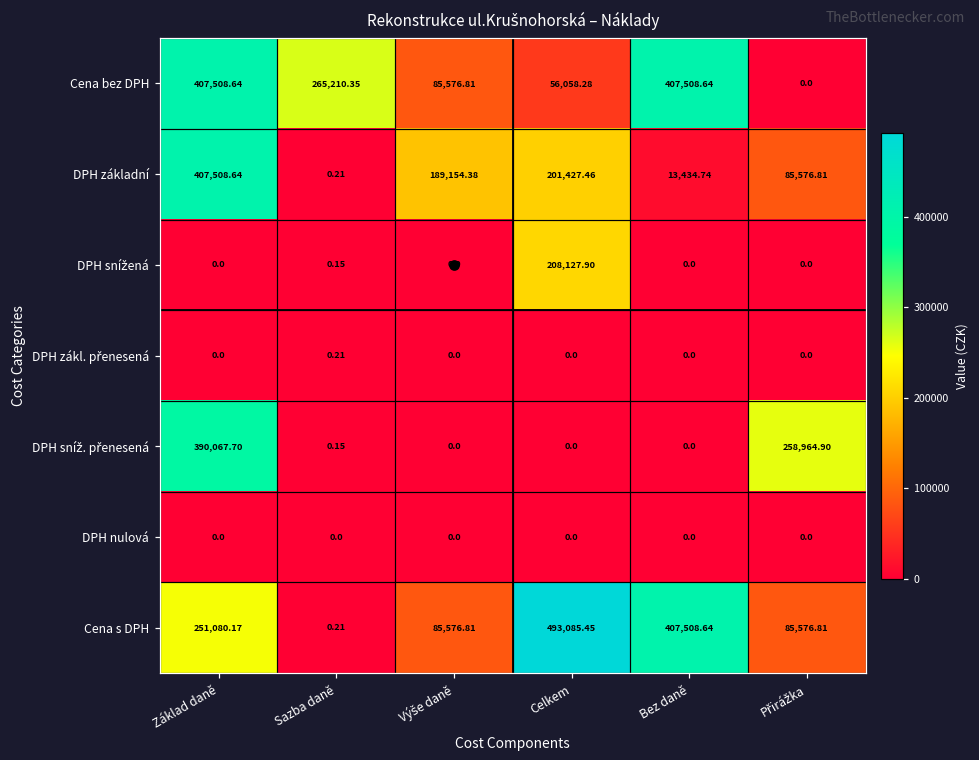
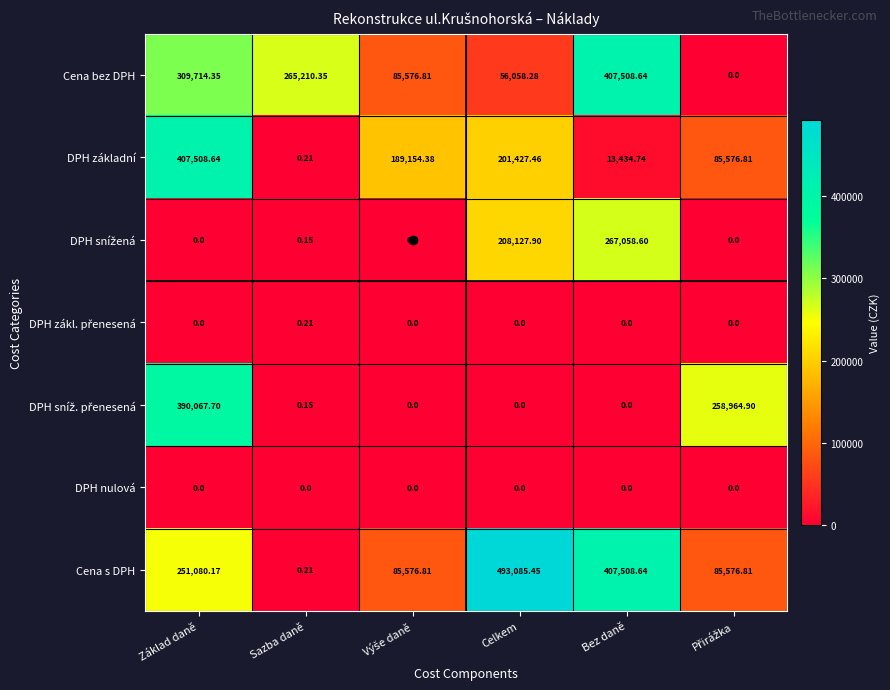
Cena bez DPH, Základ daně: 407,508.64 -> 309,714.35
DPH snížená, Bez daně: 0.0 -> 267,058.60
